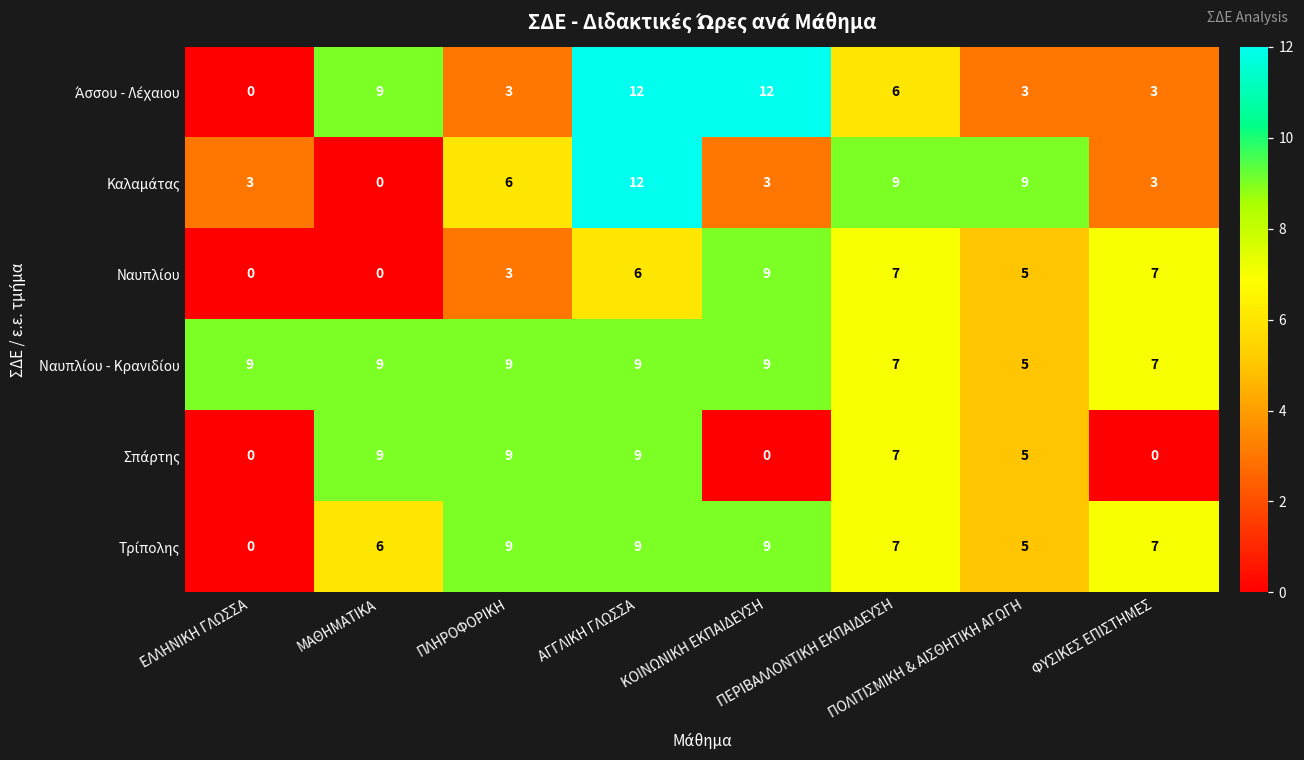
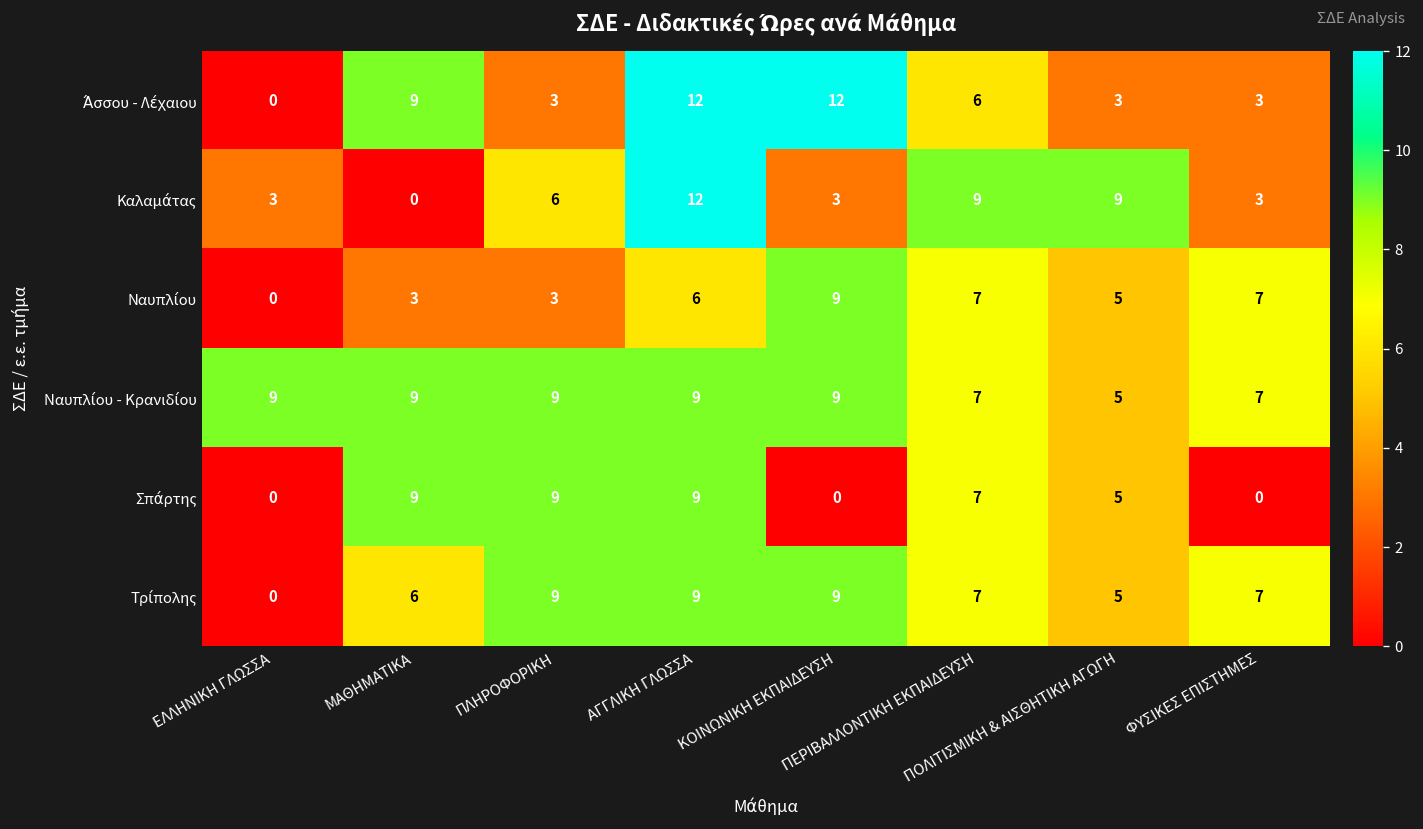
Ναυπλίου, ΜΑΘΗΜΑΤΙΚΑ: 0 -> 3
